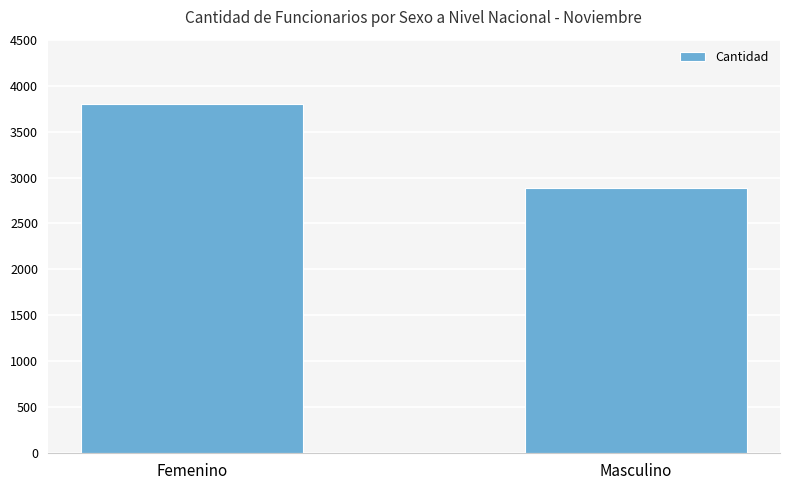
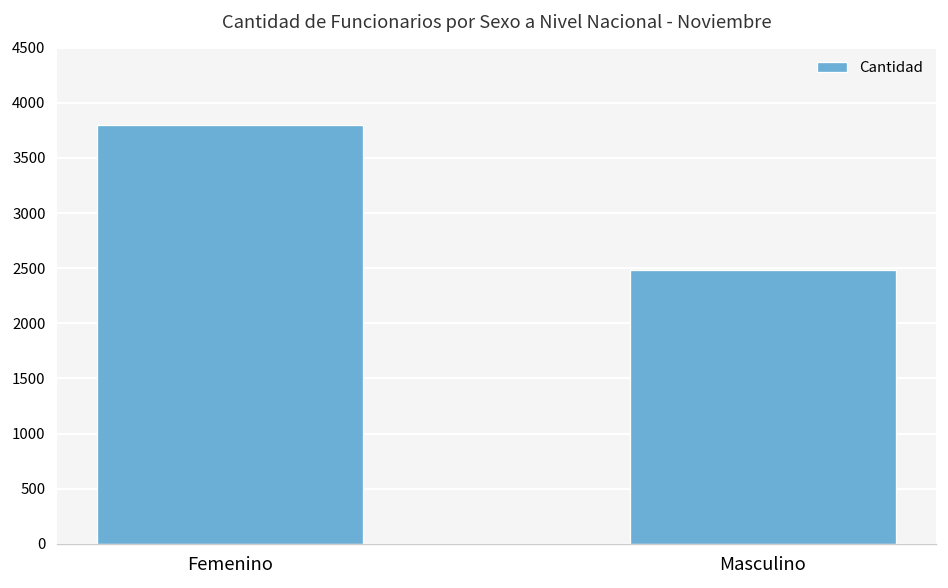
Masculino: 2900 -> 2500
